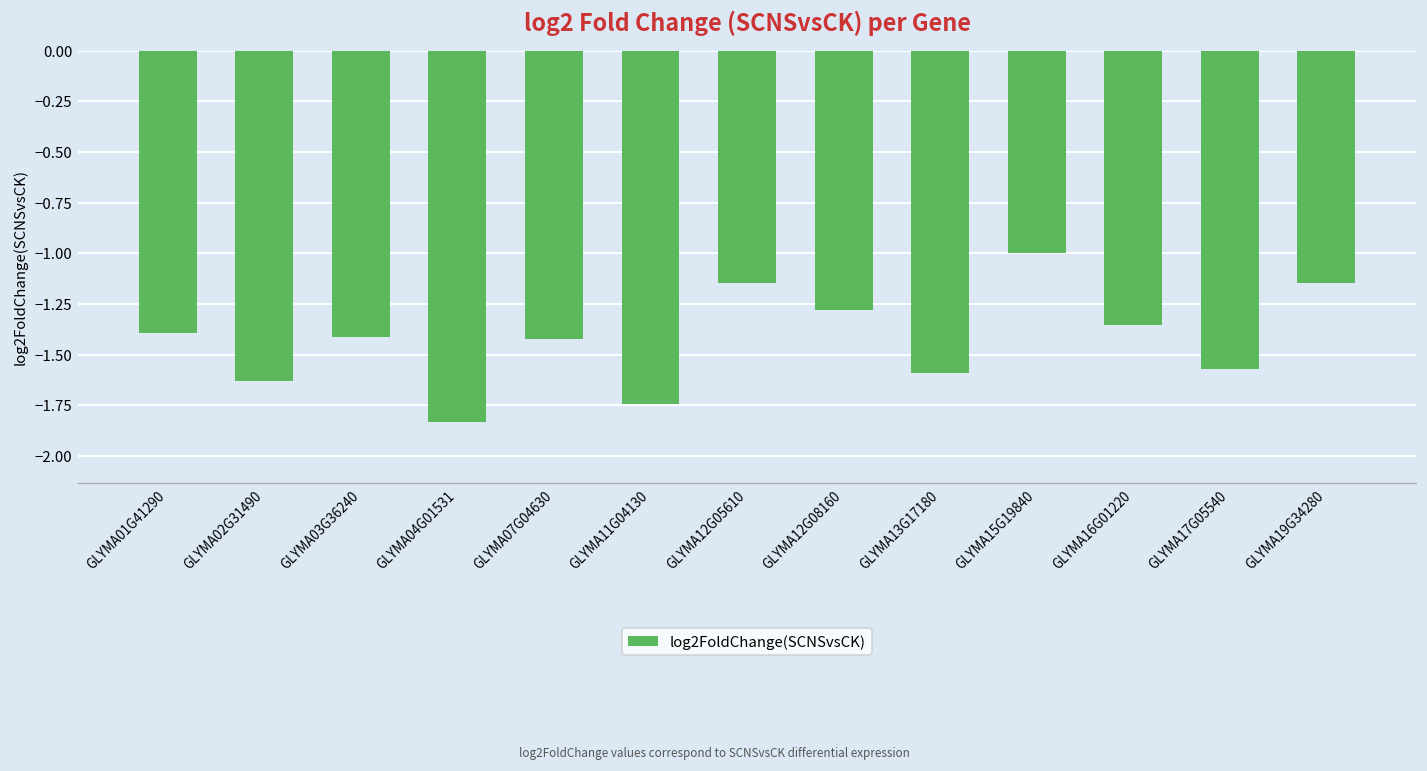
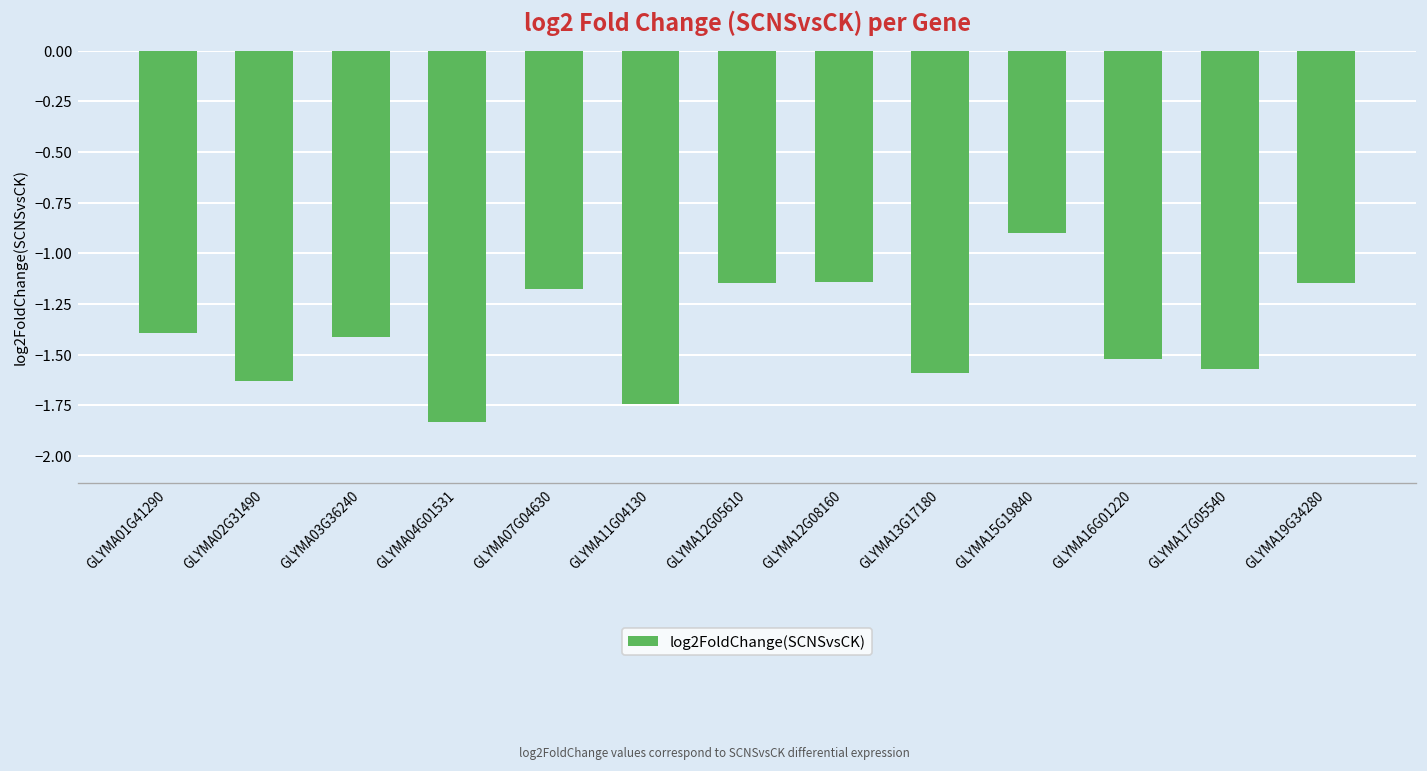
GLYMA07G04630: -1.42 -> -1.17
GLYMA12G08160: -1.28 -> -1.14
GLYMA15G19840: -1.00 -> -0.90
GLYMA16G01220: -1.35 -> -1.52
